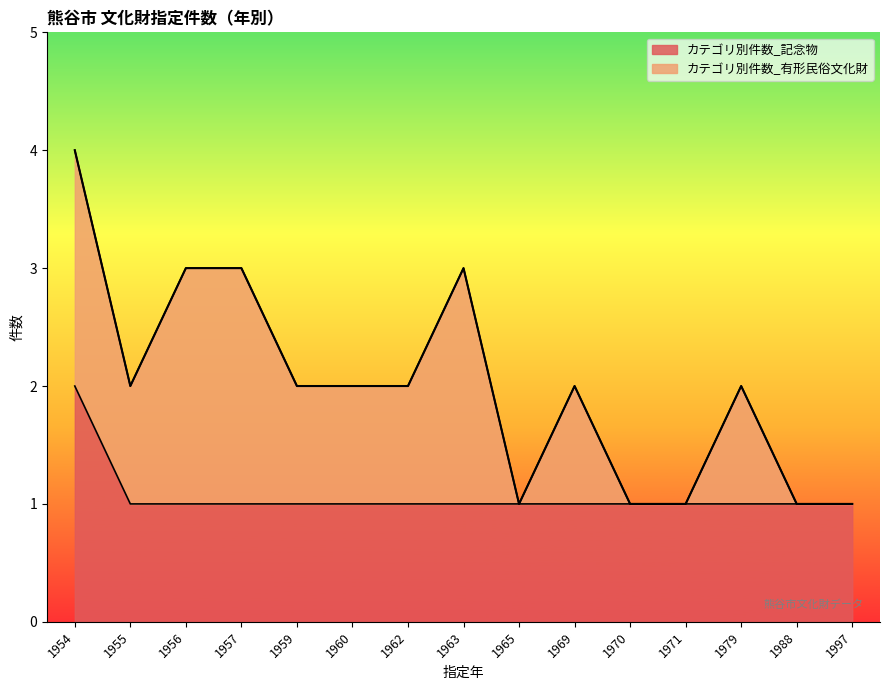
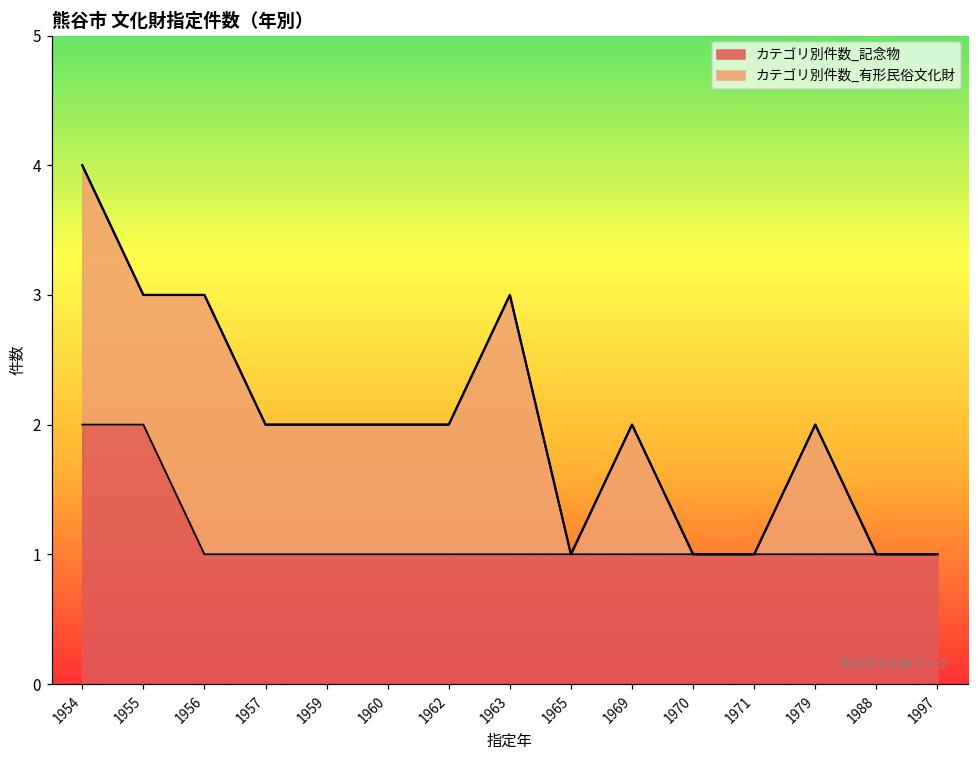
カテゴリ別件数_記念物, 1955: 1 -> 2
カテゴリ別件数_有形民俗文化財, 1957: 2 -> 1
